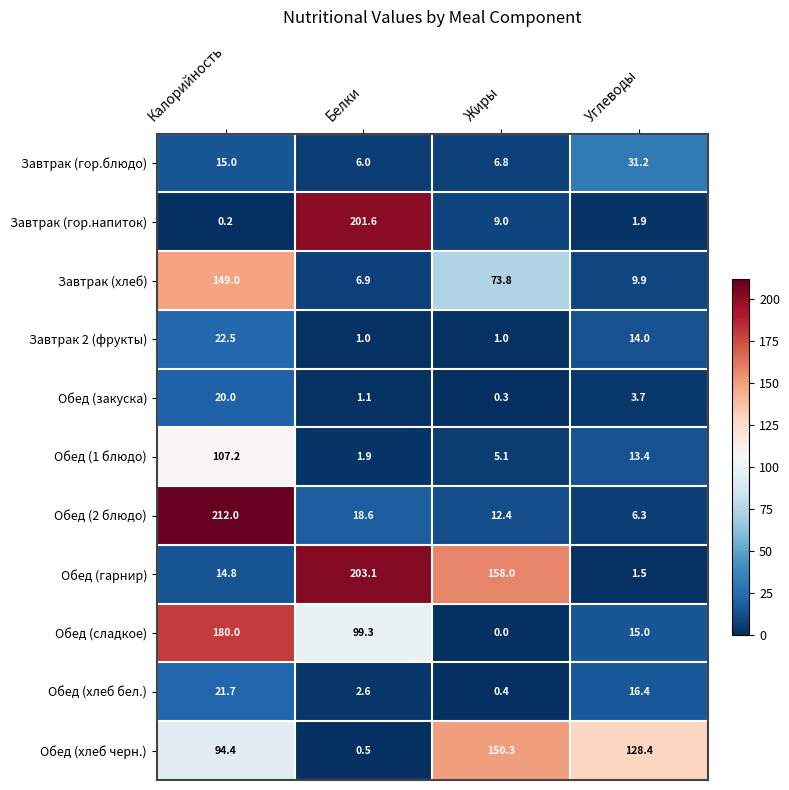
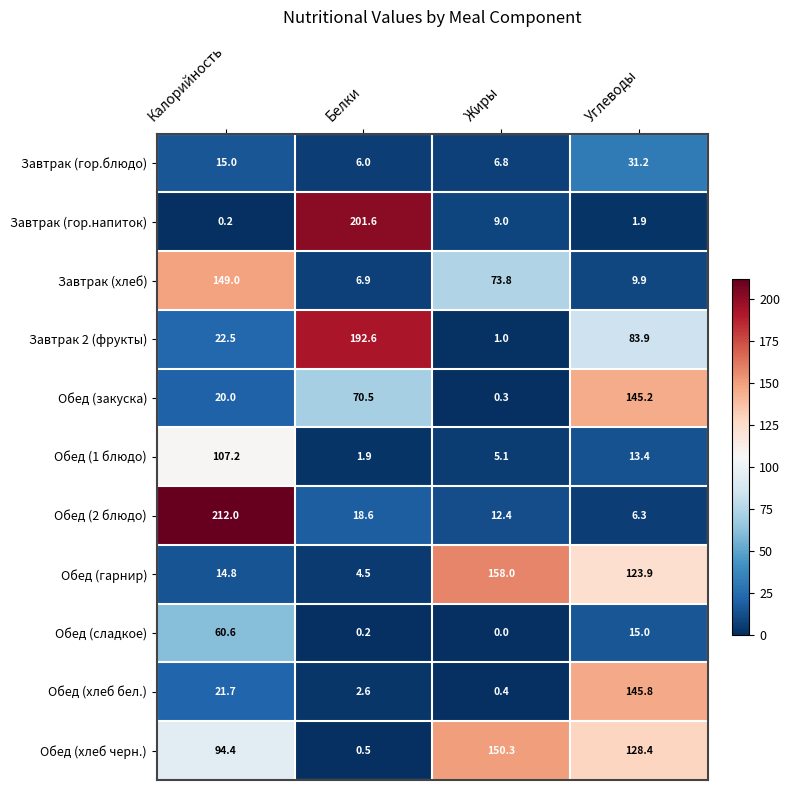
Завтрак 2 (фрукты), Белки: 1.0 -> 192.6
Завтрак 2 (фрукты), Углеводы: 14.0 -> 83.9
Обед (закуска), Белки: 1.1 -> 70.5
Обед (закуска), Углеводы: 3.7 -> 145.2
Обед (гарнир), Белки: 203.1 -> 4.5
Обед (гарнир), Углеводы: 1.5 -> 123.9
Обед (сладкое), Калорийность: 180.0 -> 60.6
Обед (сладкое), Белки: 99.3 -> 0.2
Обед (хлеб бел.), Углеводы: 16.4 -> 145.8
